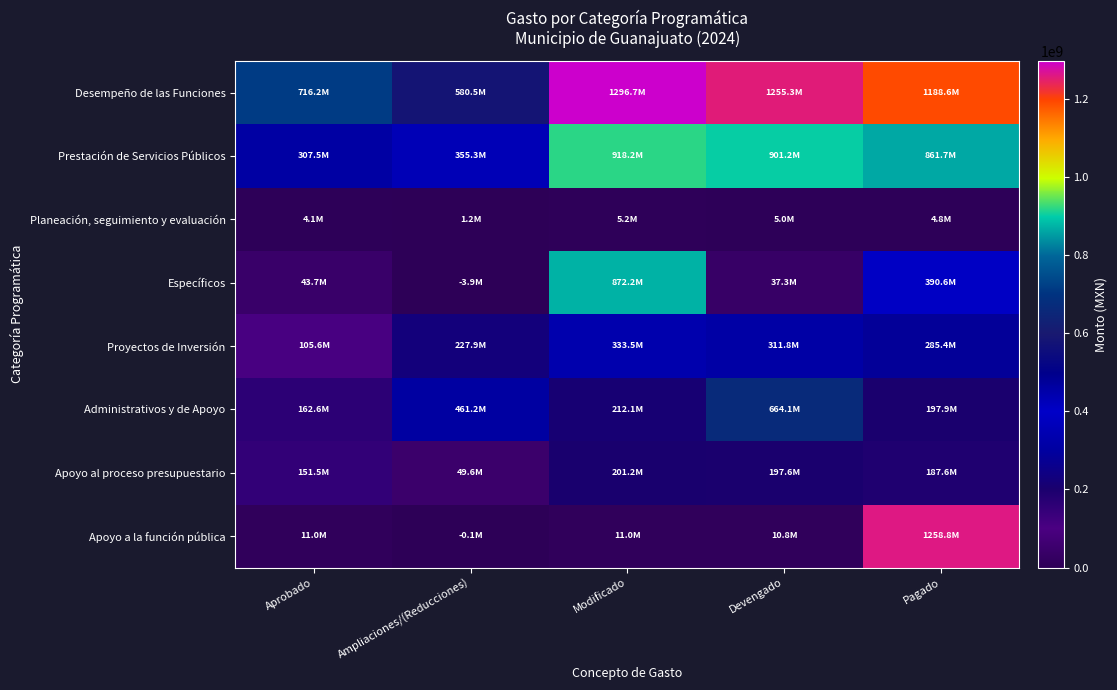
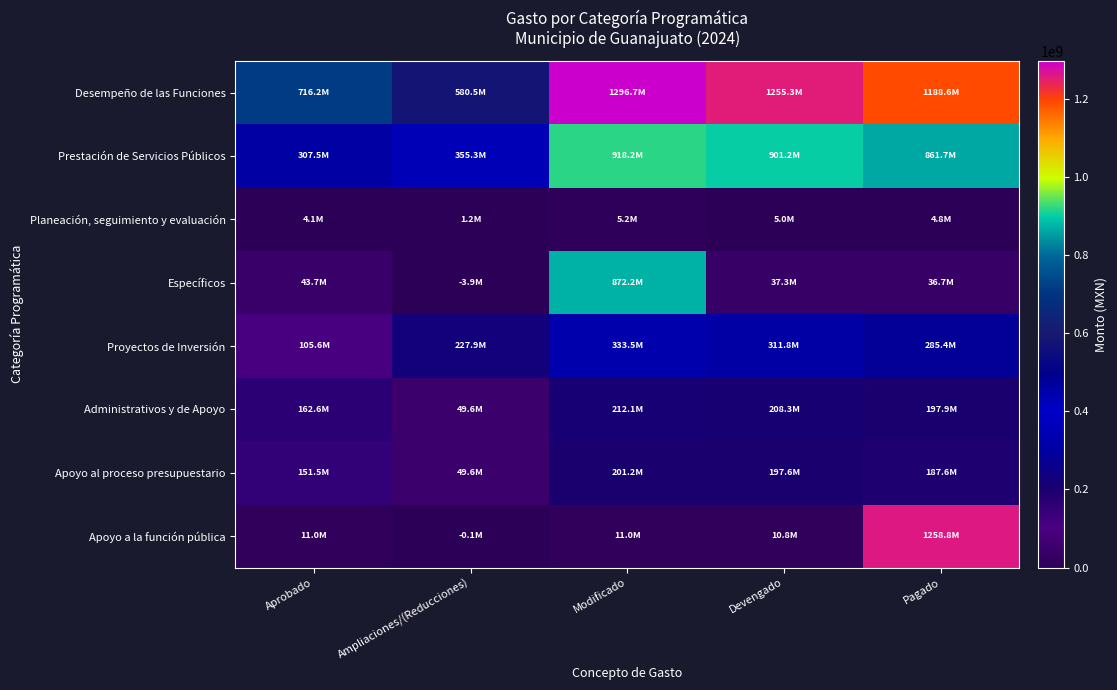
Específicos, Pagado: 390.6M -> 36.7M
Administrativos y de Apoyo, Ampliaciones/(Reducciones): 461.2M -> 49.6M
Administrativos y de Apoyo, Devengado: 664.1M -> 208.3M
